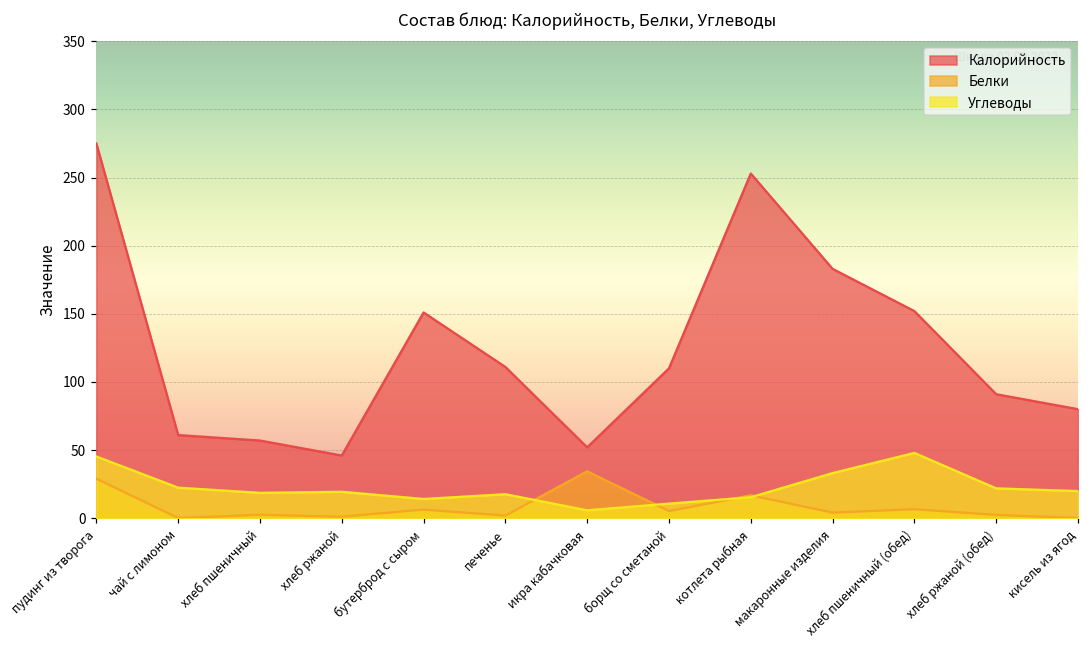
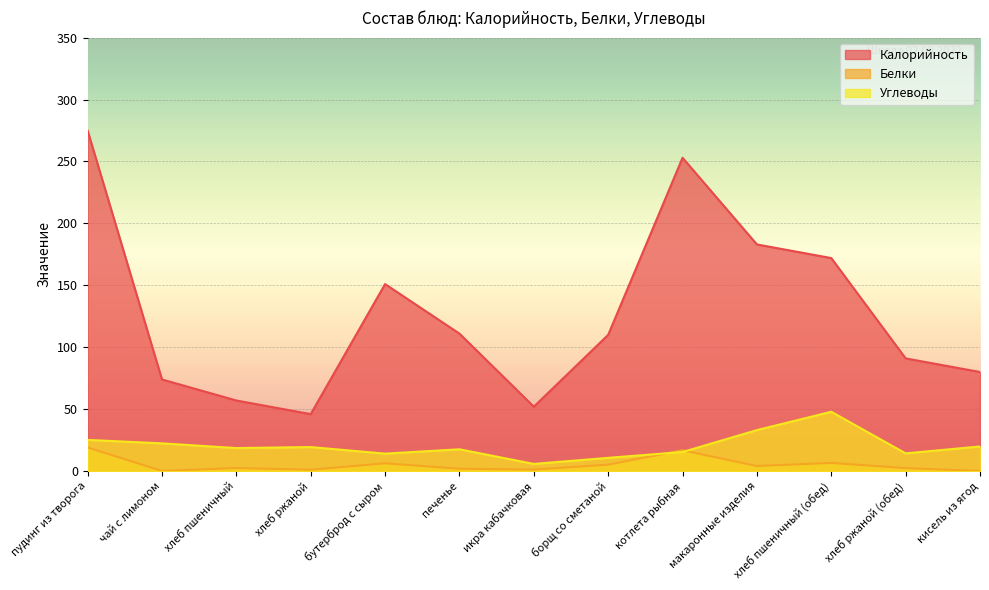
Белки, пудинг из творога: 29 -> 19
Углеводы, пудинг из творога: 45 -> 25
Калорийность, чай с лимоном: 61 -> 74
Белки, икра кабачковая: 34 -> 1
Калорийность, хлеб пшеничный (обед): 152 -> 172
Углеводы, хлеб ржаной (обед): 22 -> 14
